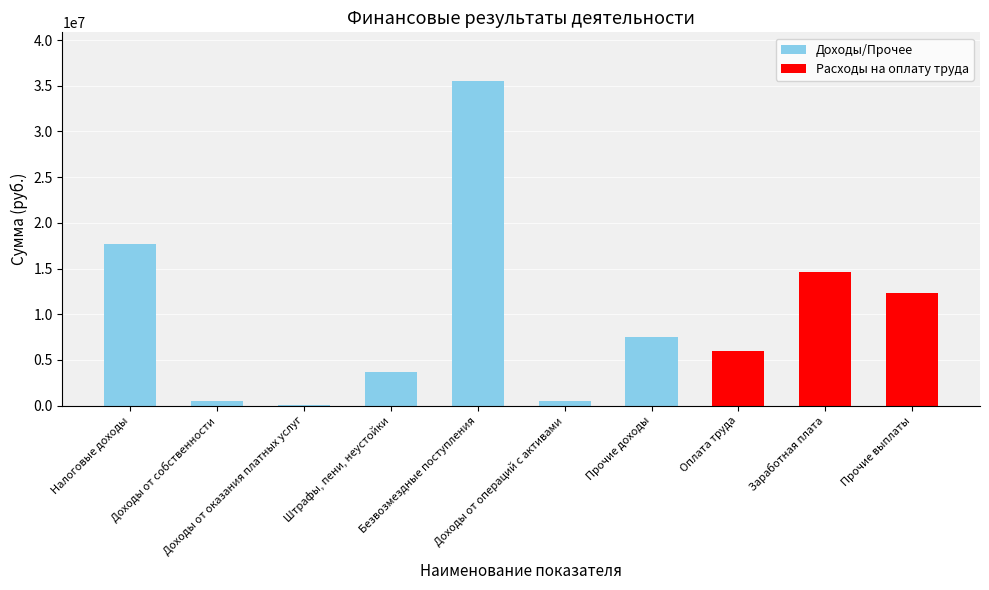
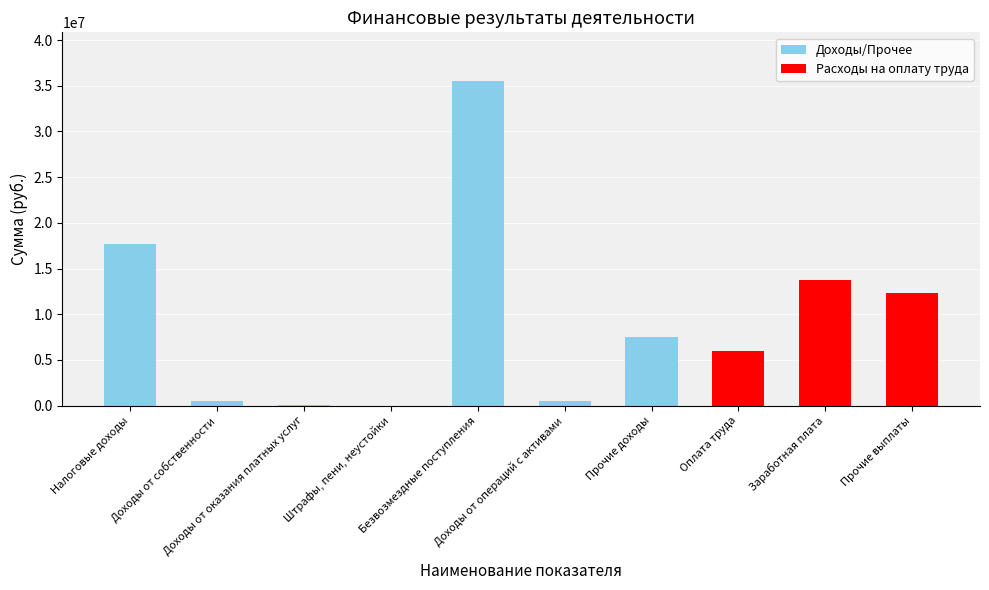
Штрафы, пени, неустойки: 4000000 -> 0
Заработная плата: 15000000 -> 14000000
